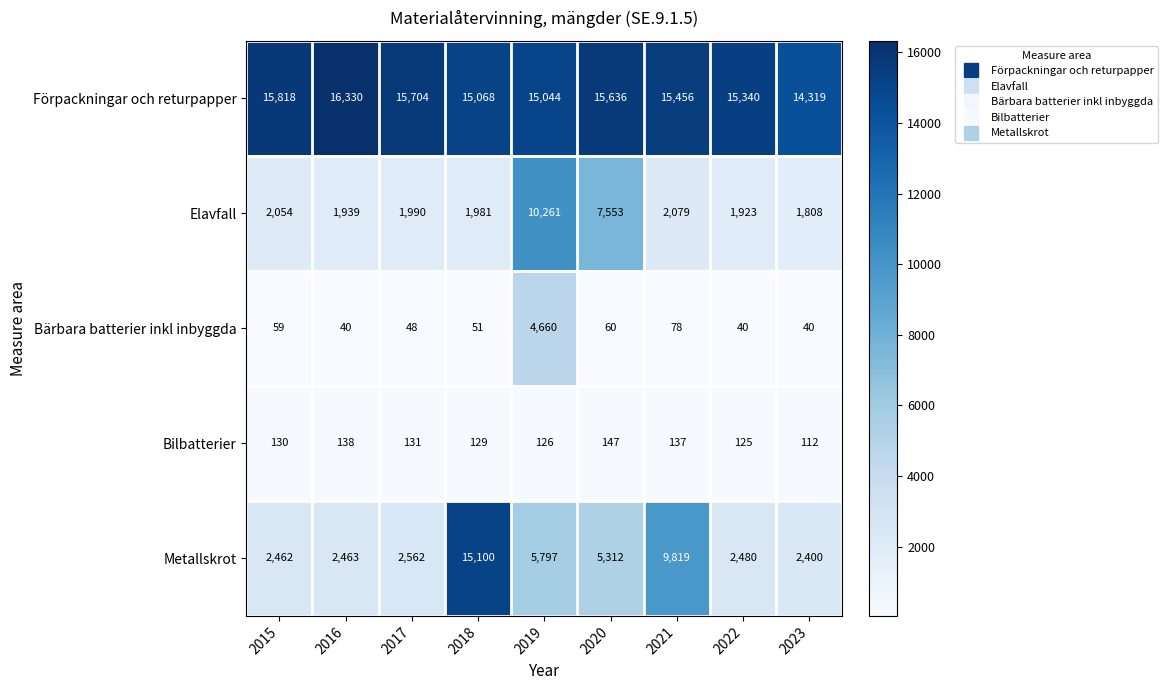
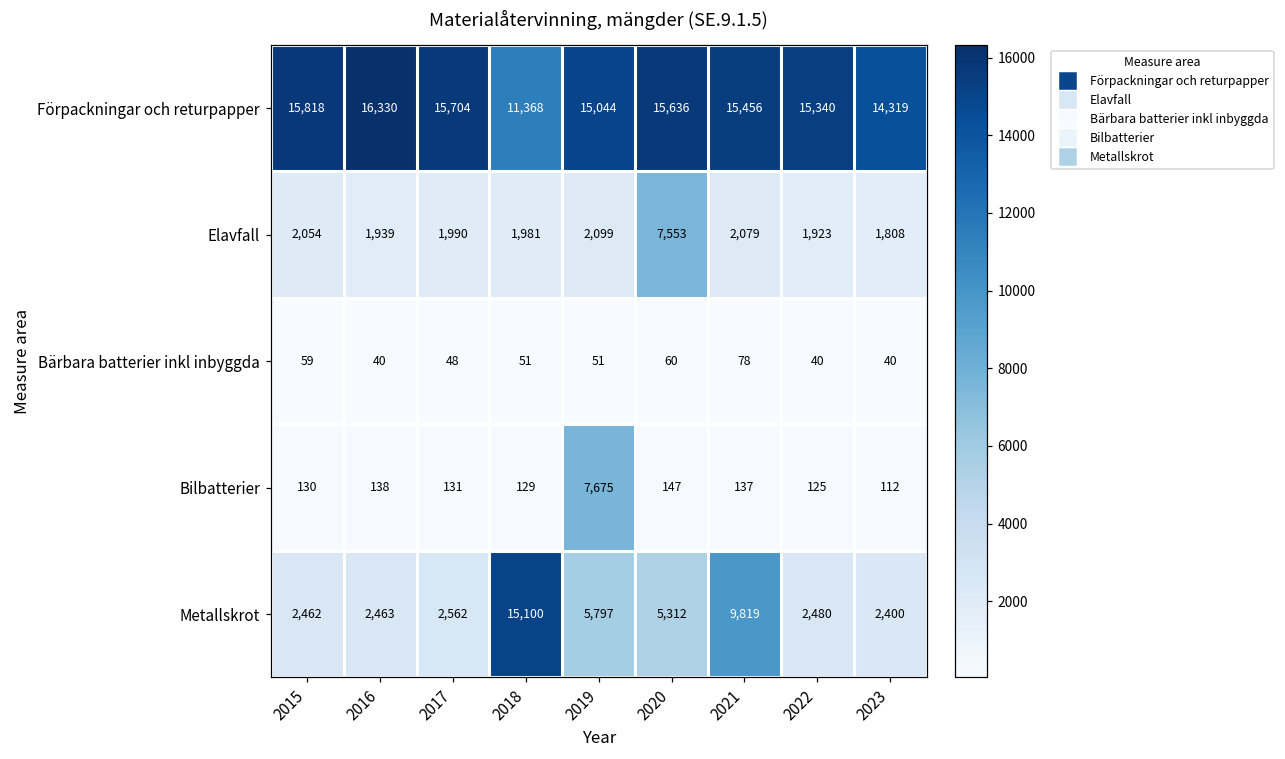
Förpackningar och returpapper, 2018: 15,068 -> 11,368
Elavfall, 2019: 10,261 -> 2,099
Bärbara batterier inkl inbyggda, 2019: 4,660 -> 51
Bilbatterier, 2019: 126 -> 7,675
